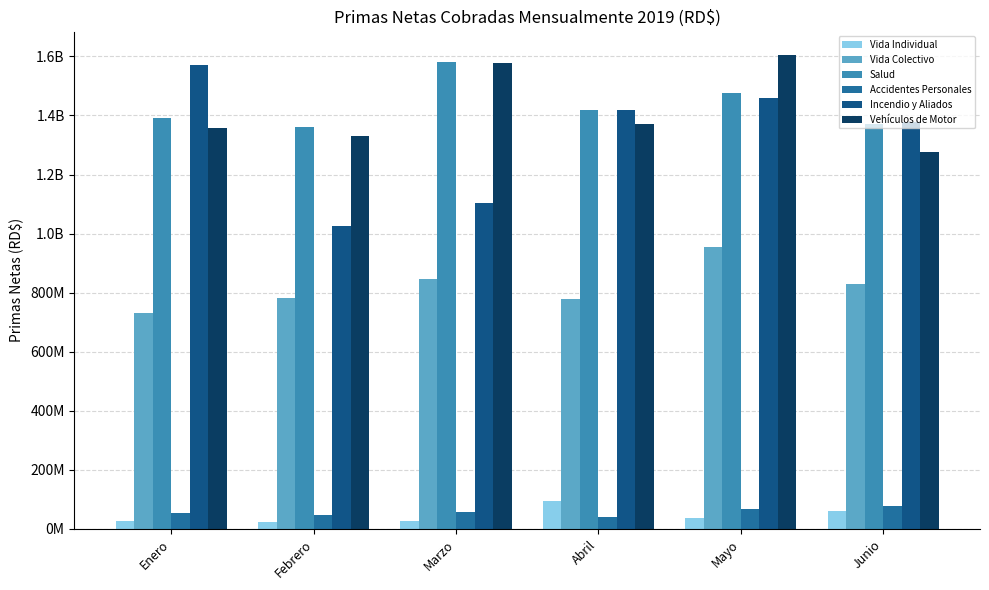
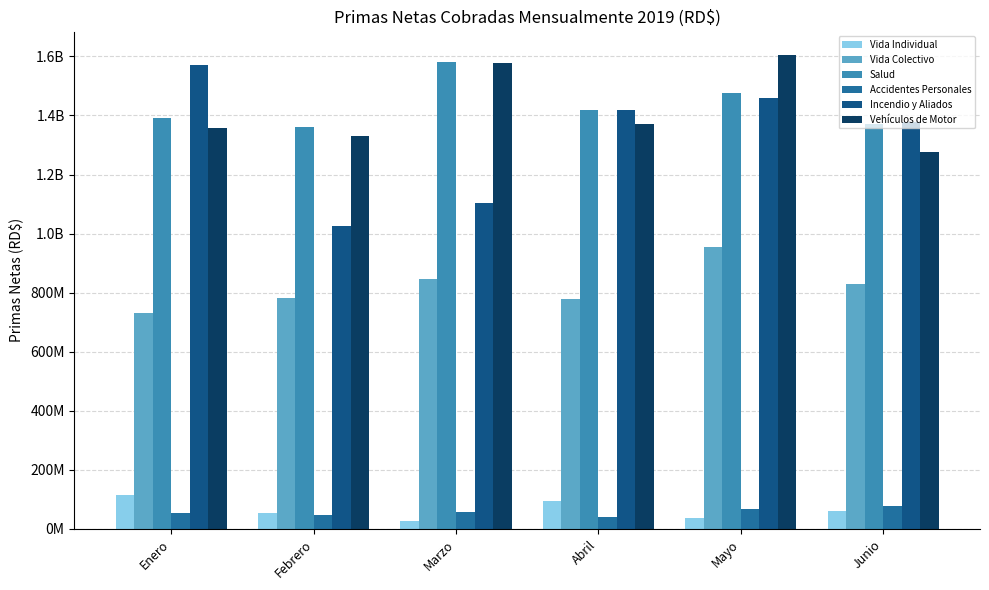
Vida Individual, Enero: 30000000 -> 110000000
Vida Individual, Febrero: 20000000 -> 50000000
